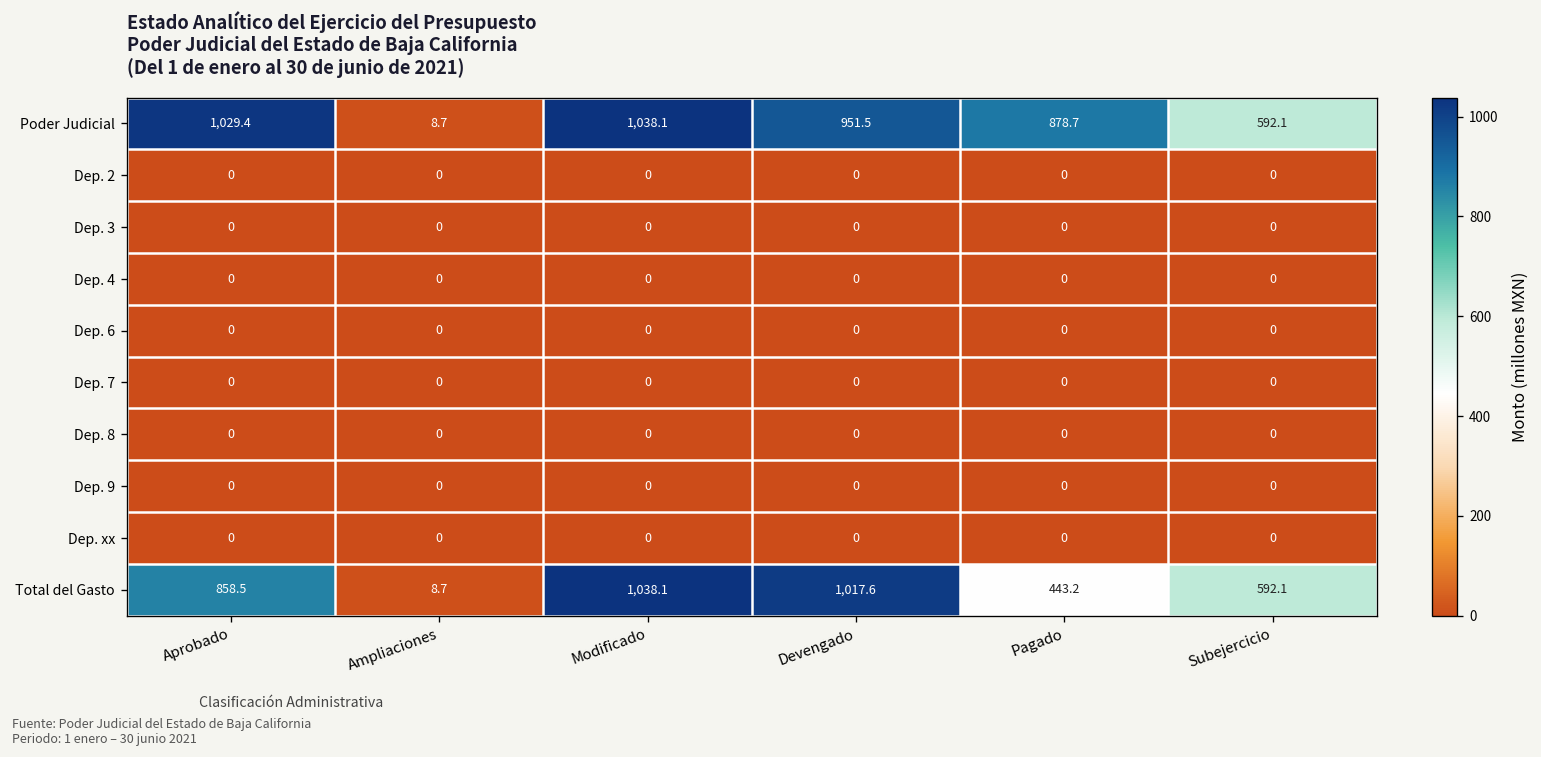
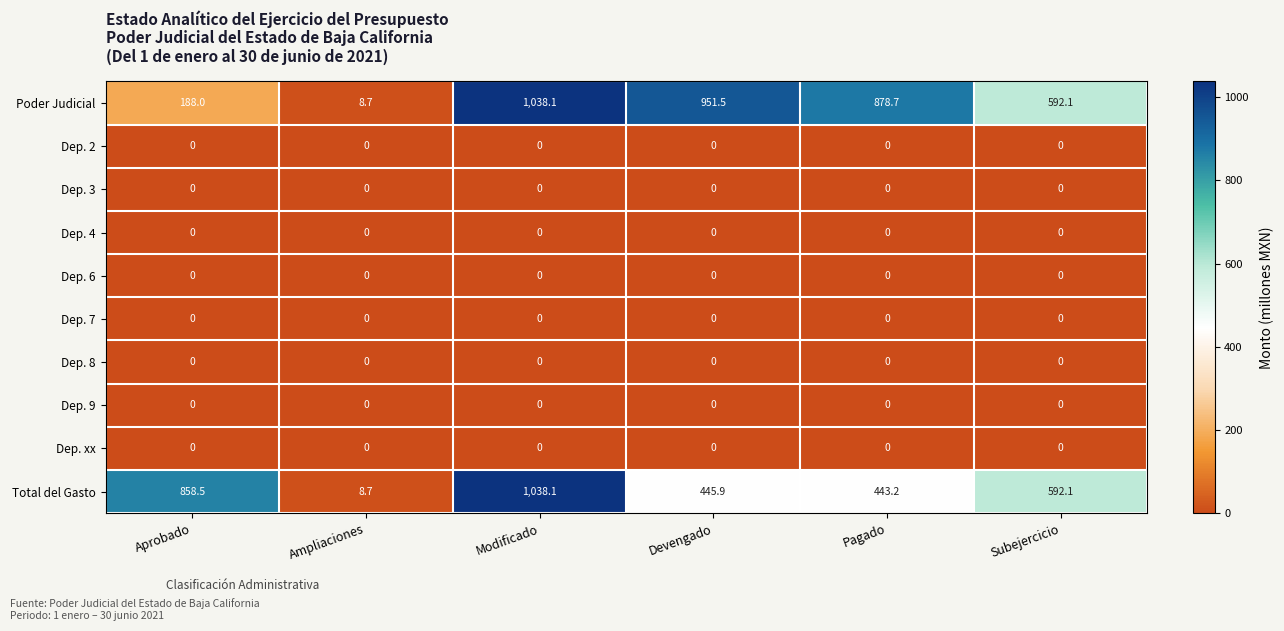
Poder Judicial, Aprobado: 1,029.4 -> 188.0
Total del Gasto, Devengado: 1,017.6 -> 445.9
